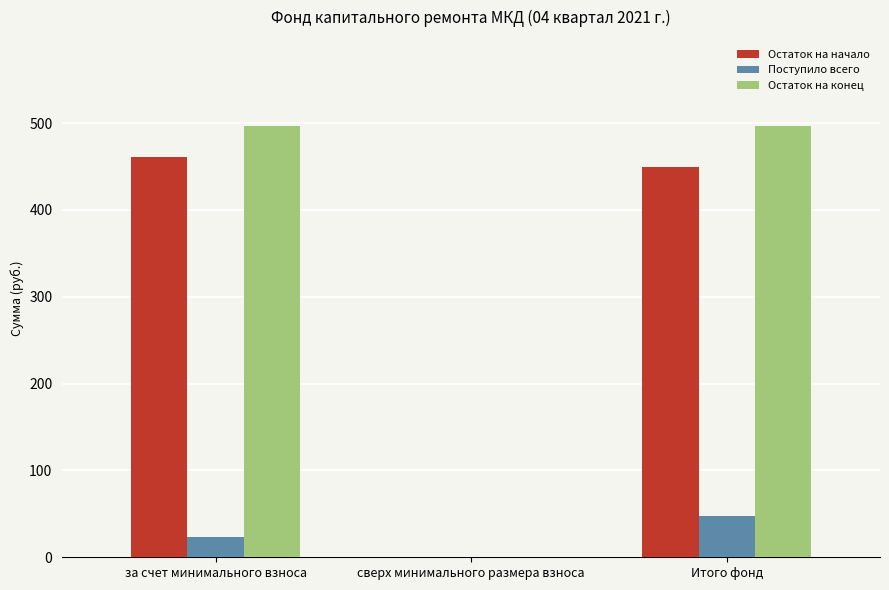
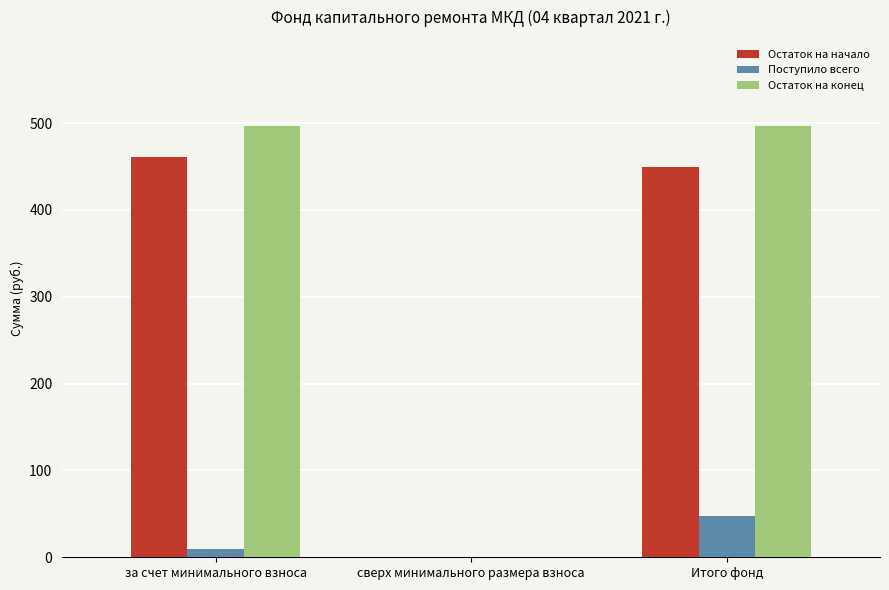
Поступило всего, за счет минимального взноса: 20 -> 10
